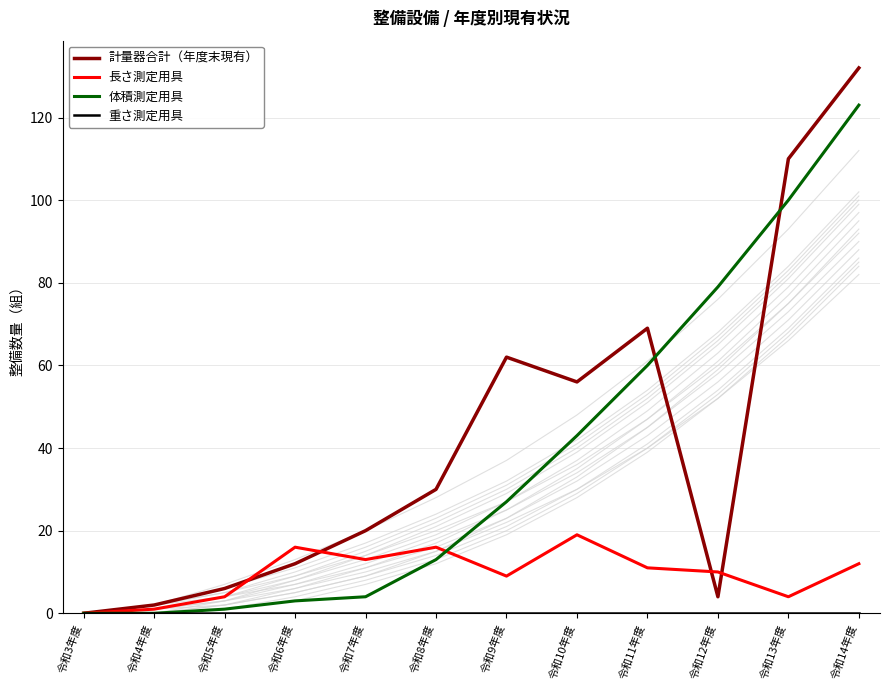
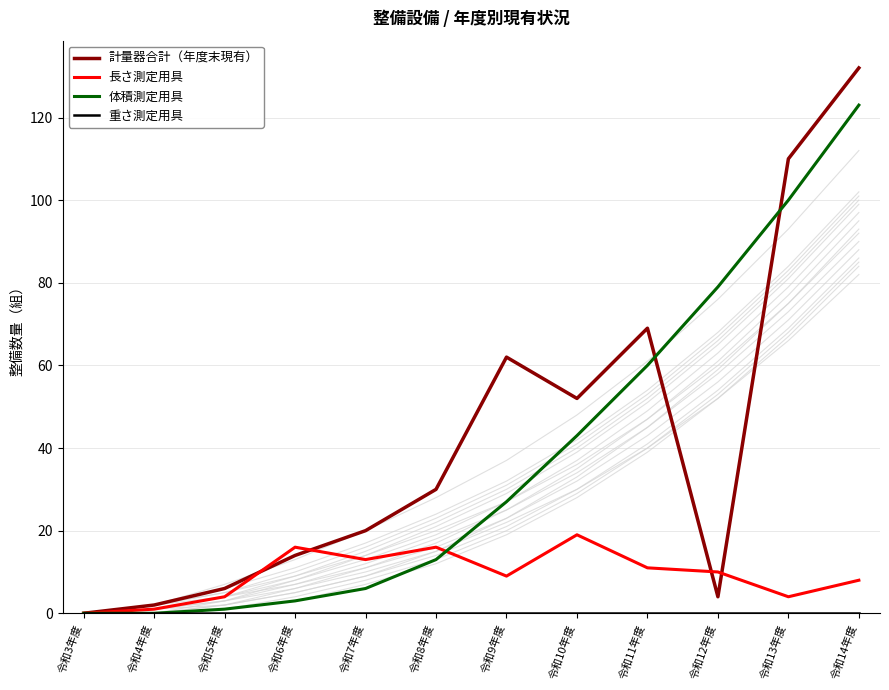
計量器合計（年度末現有）, 令和6年度: 12 -> 14
体積測定用具, 令和7年度: 4 -> 6
計量器合計（年度末現有）, 令和10年度: 56 -> 52
長さ測定用具, 令和14年度: 12 -> 8
